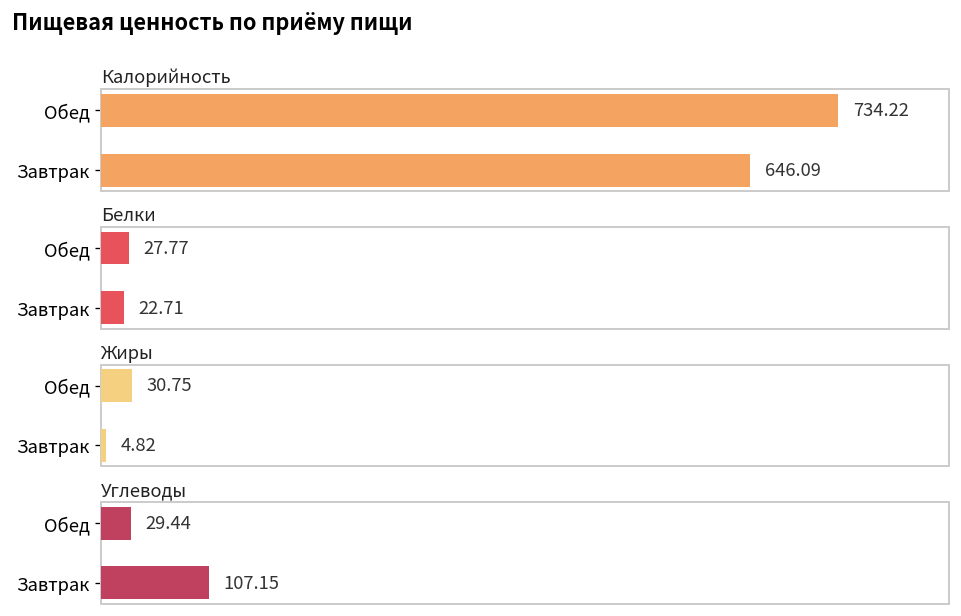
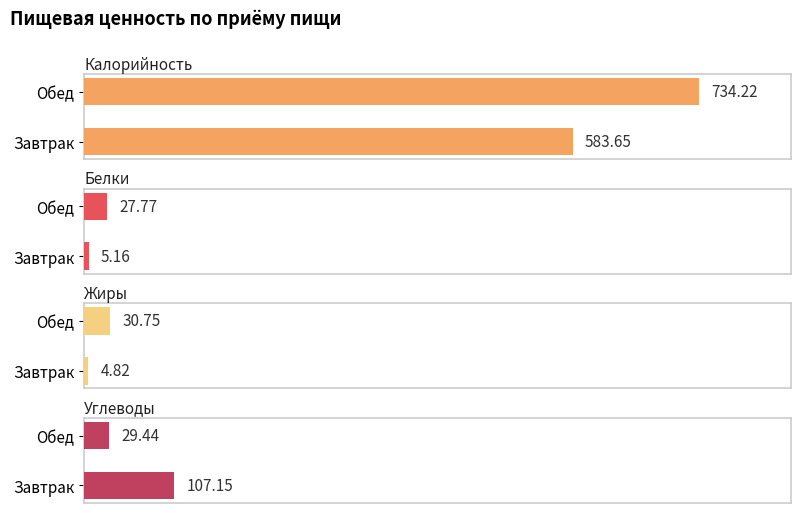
Калорийность, Завтрак: 646.09 -> 583.65
Белки, Завтрак: 22.71 -> 5.16
